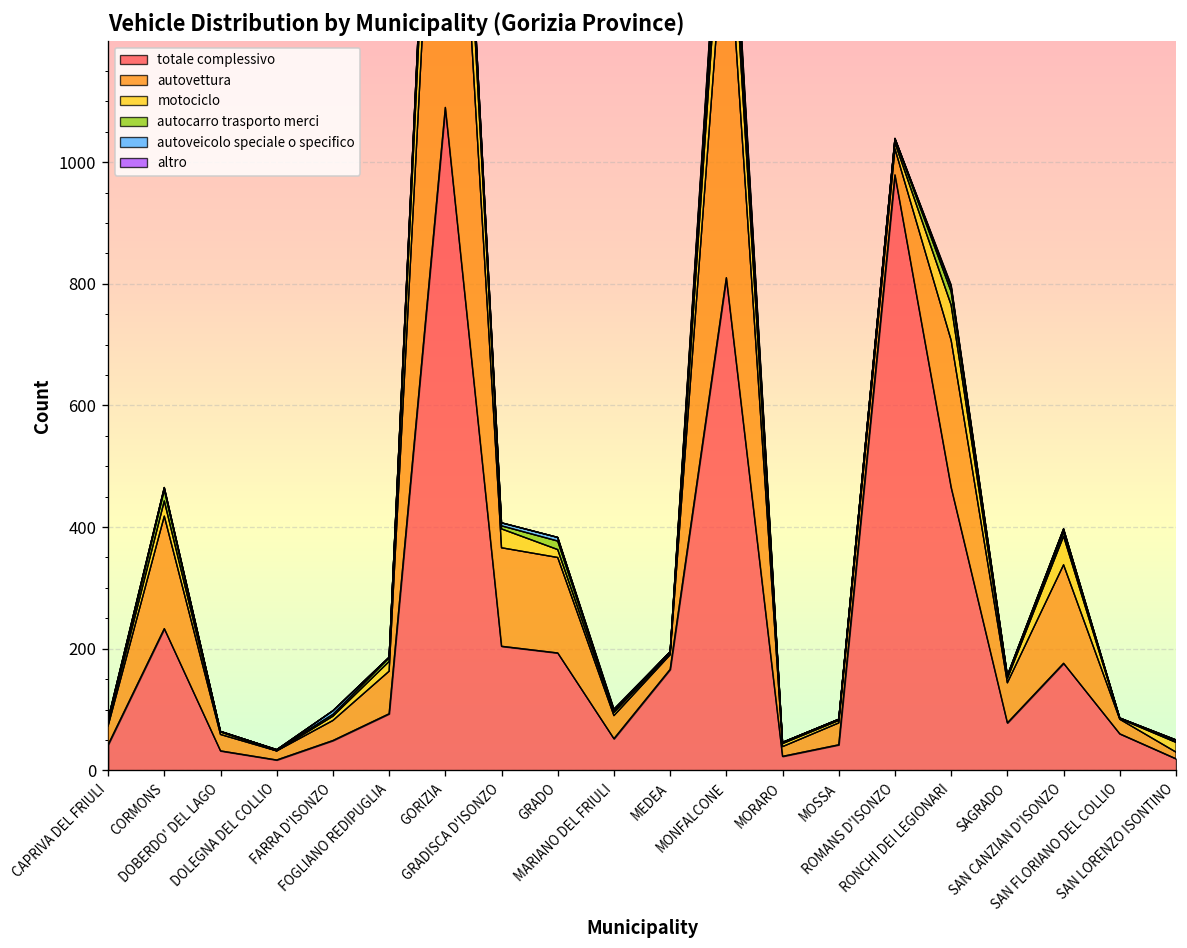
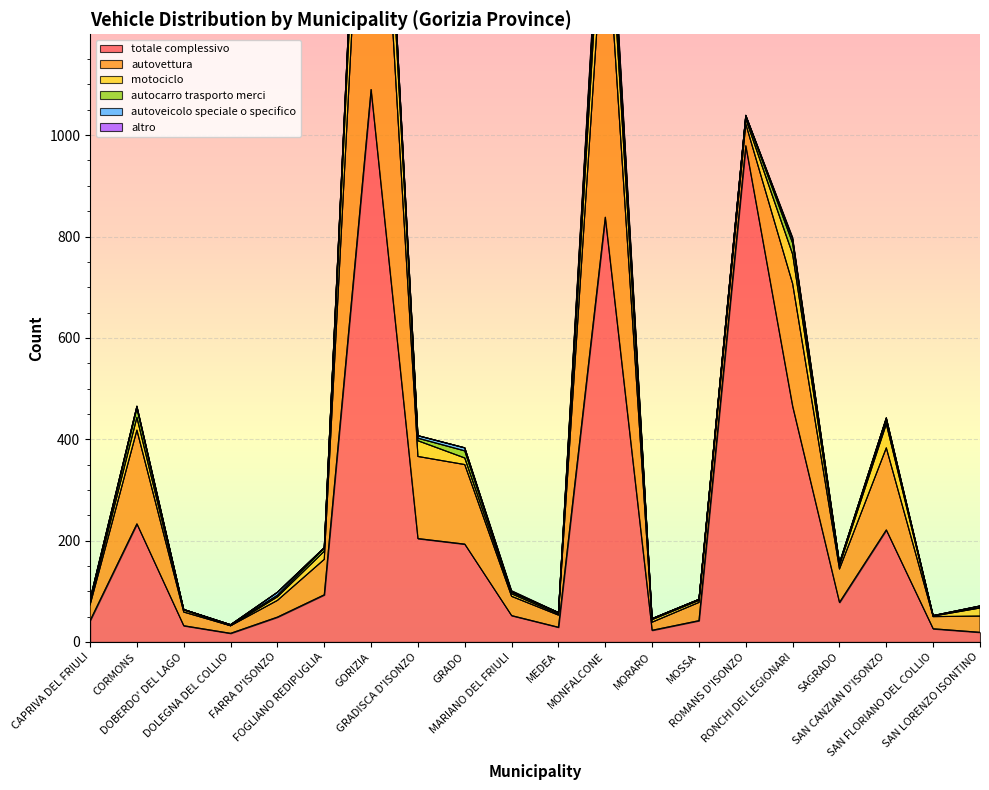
totale complessivo, MEDEA: 170 -> 30
totale complessivo, MONFALCONE: 810 -> 840
totale complessivo, SAN CANZIAN D'ISONZO: 180 -> 220
totale complessivo, SAN FLORIANO DEL COLLIO: 60 -> 30
autovettura, SAN LORENZO ISONTINO: 10 -> 30
